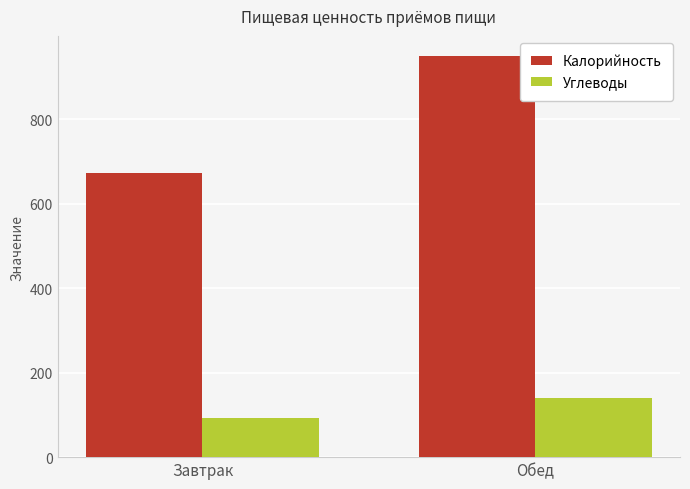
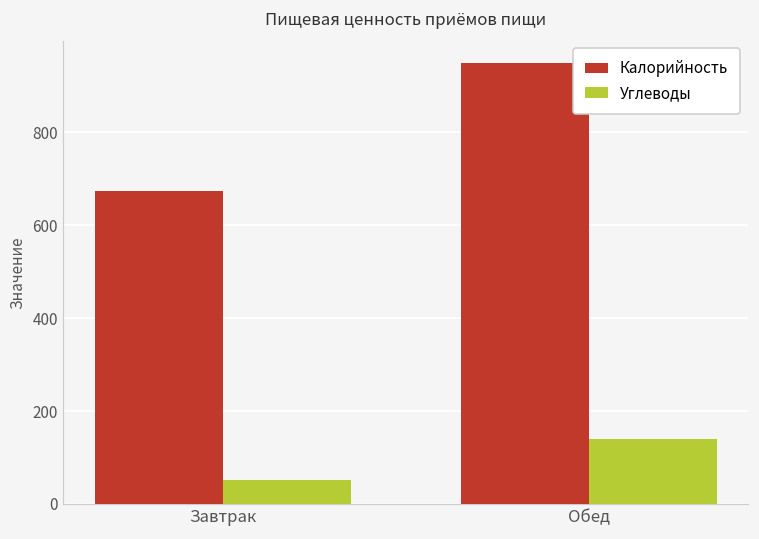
Углеводы, Завтрак: 90 -> 50
